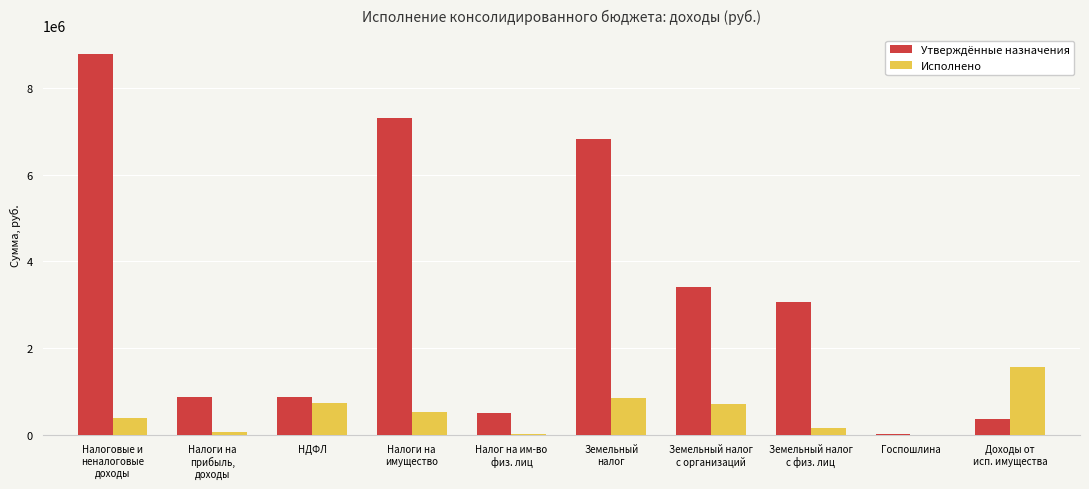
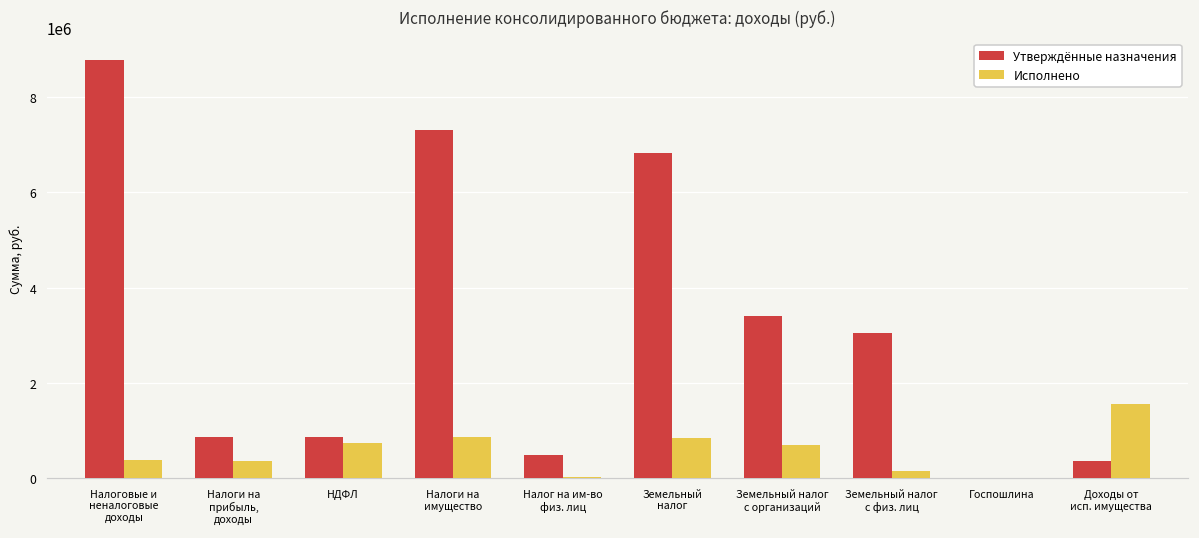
Исполнено, Налоги на прибыль, доходы: 100000 -> 400000
Исполнено, Налоги на имущество: 500000 -> 900000
